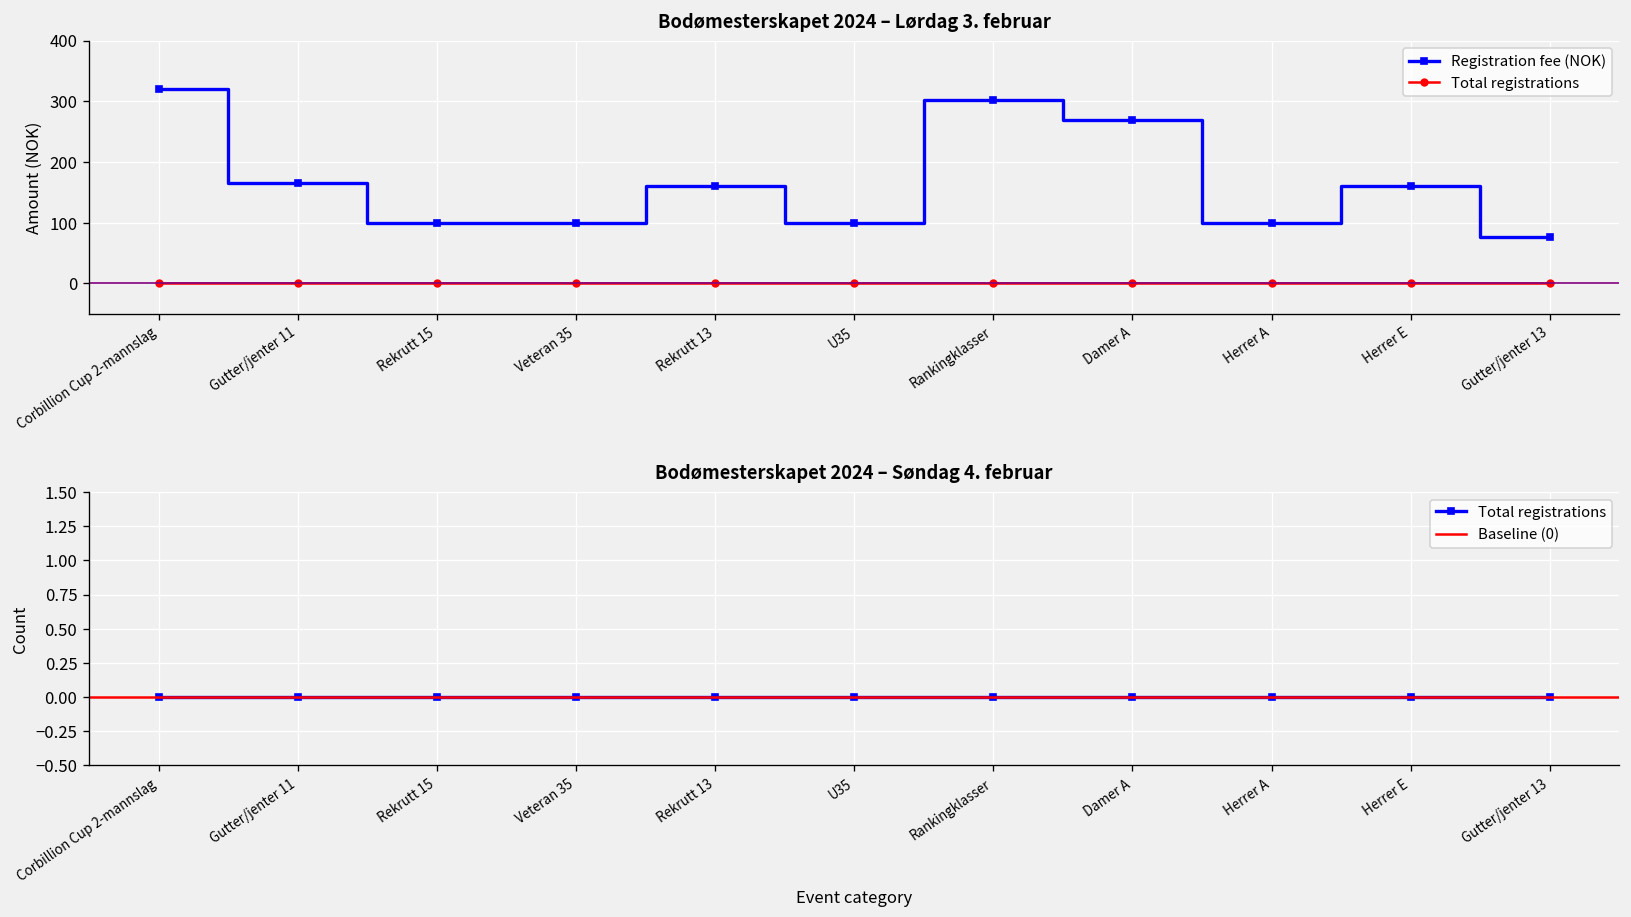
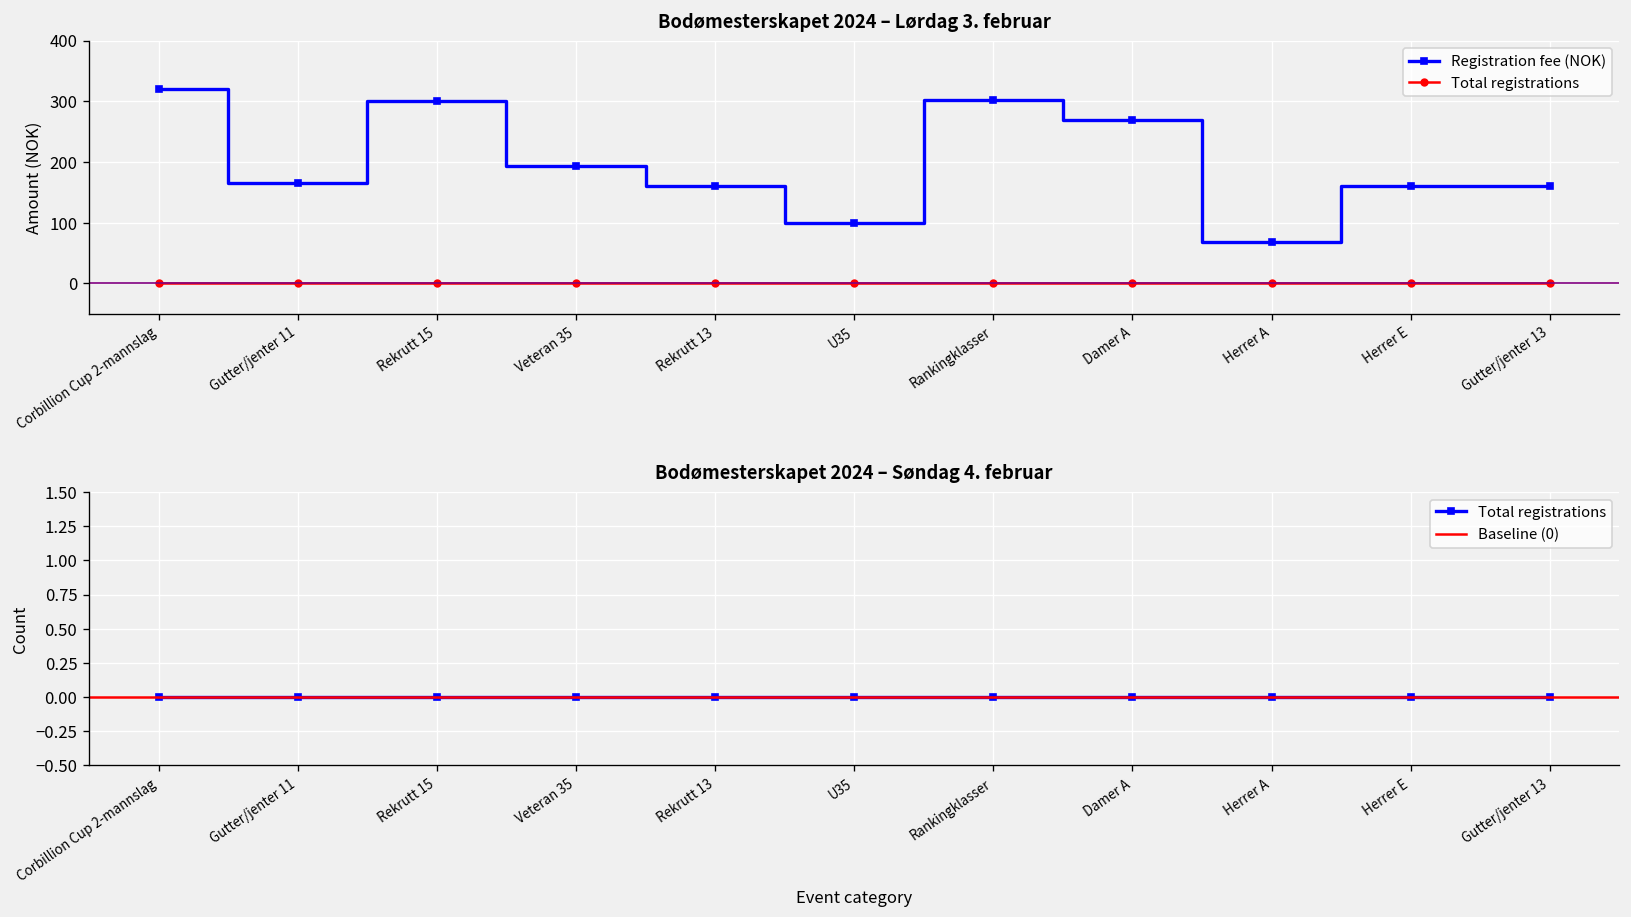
Bodømesterskapet 2024 – Lørdag 3. februar, Registration fee (NOK), Rekrutt 15: 100 -> 300
Bodømesterskapet 2024 – Lørdag 3. februar, Registration fee (NOK), Veteran 35: 100 -> 190
Bodømesterskapet 2024 – Lørdag 3. februar, Registration fee (NOK), Herrer A: 100 -> 70
Bodømesterskapet 2024 – Lørdag 3. februar, Registration fee (NOK), Gutter/jenter 13: 80 -> 160
